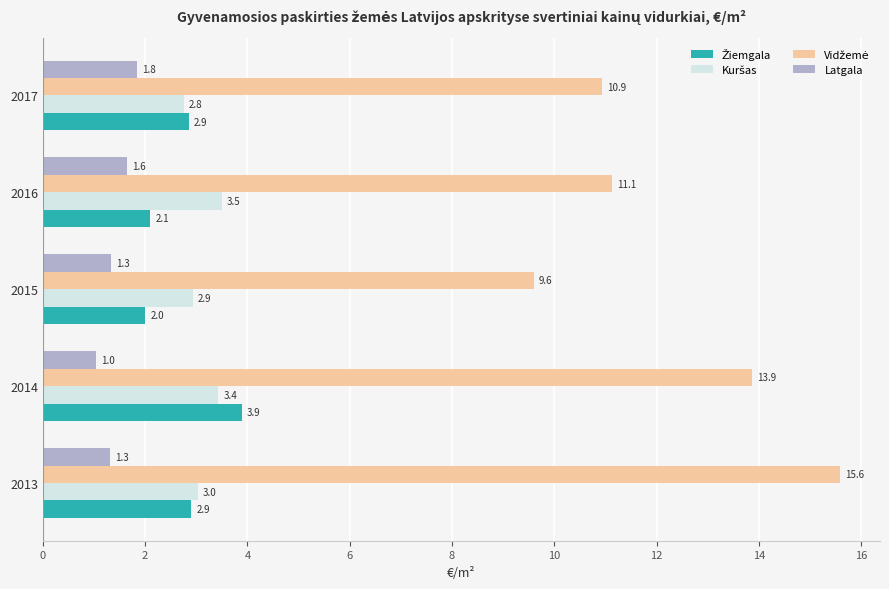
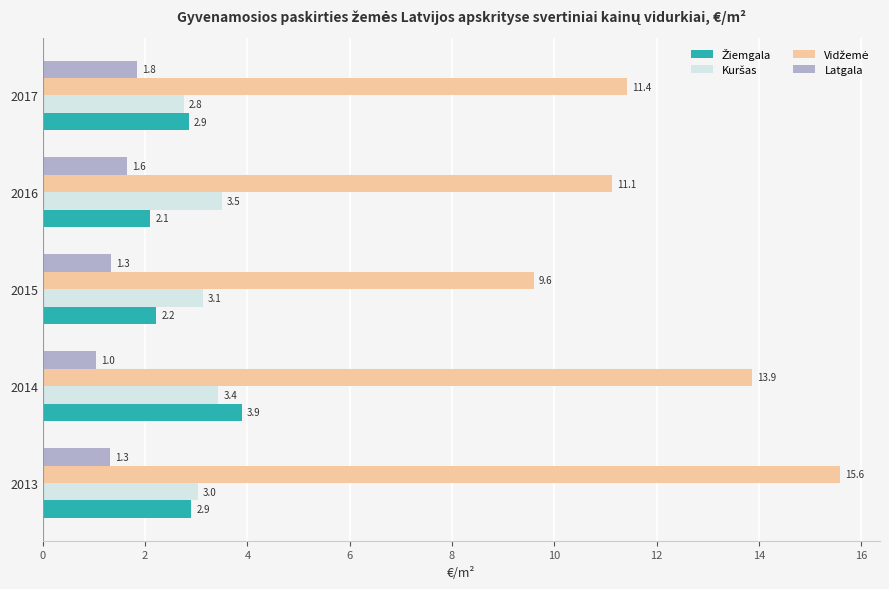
Vidžemė, 2017: 10.9 -> 11.4
Kuršas, 2015: 2.9 -> 3.1
Žiemgala, 2015: 2.0 -> 2.2
